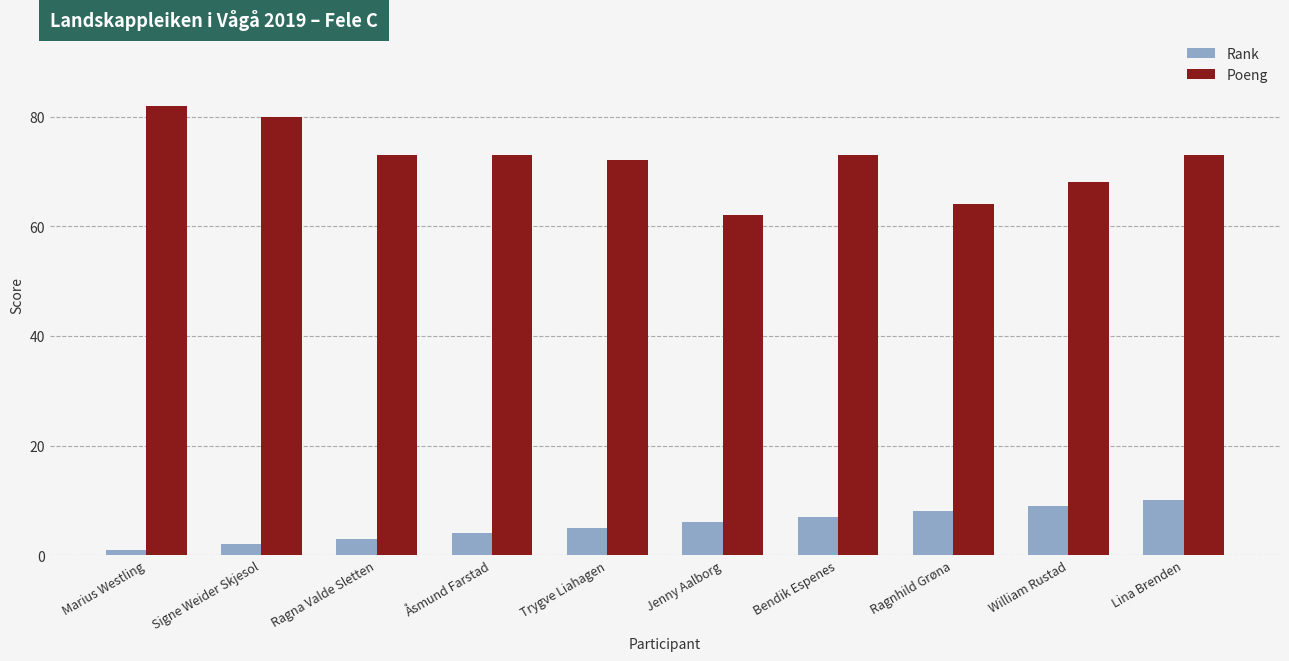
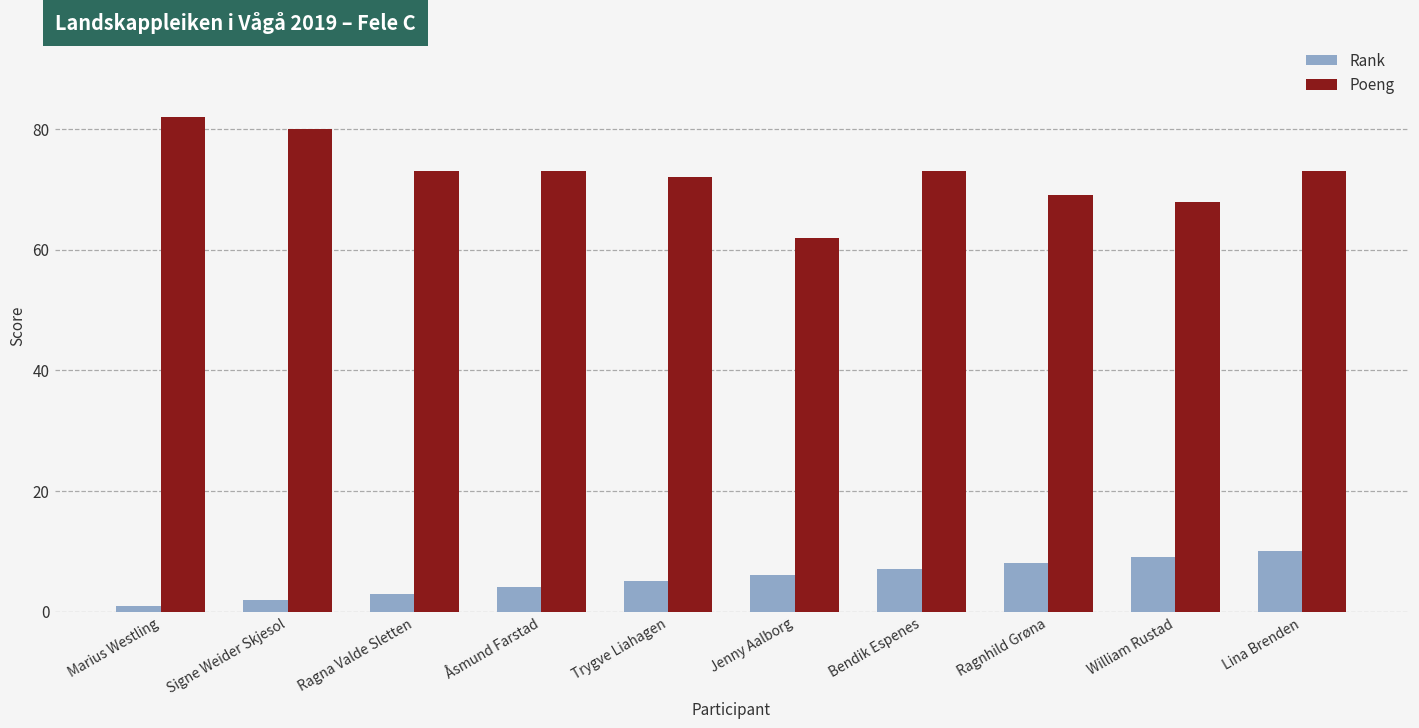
Poeng, Ragnhild Grøna: 64 -> 69
